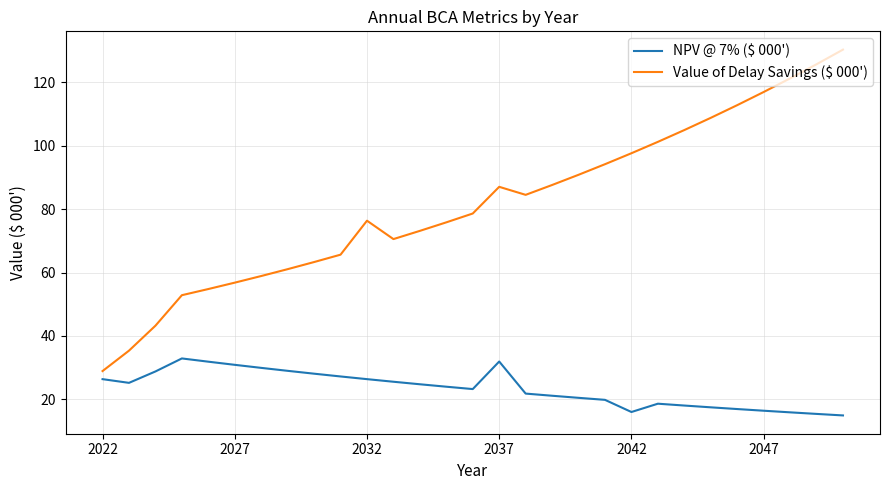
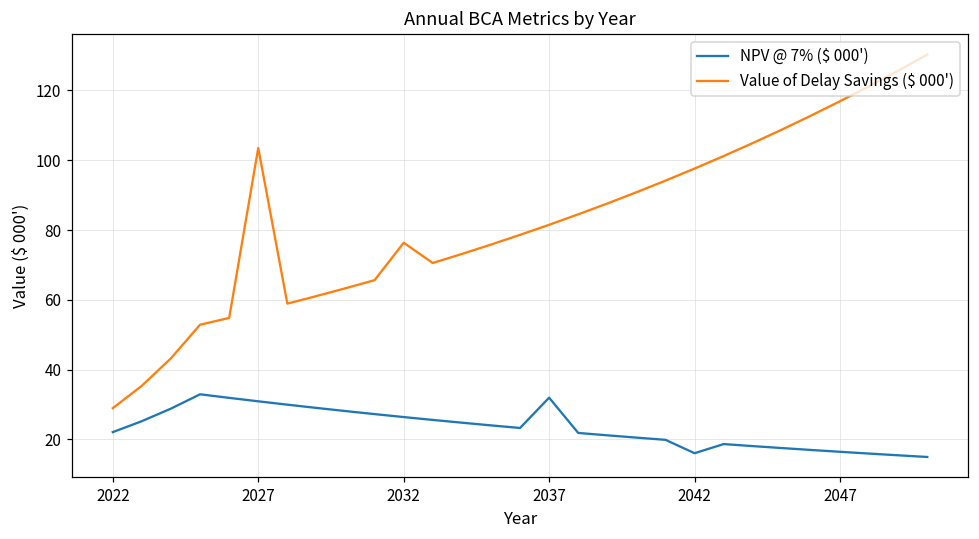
NPV @ 7% ($ 000'), 2022: 26 -> 22
Value of Delay Savings ($ 000'), 2027: 57 -> 104
Value of Delay Savings ($ 000'), 2037: 87 -> 81
